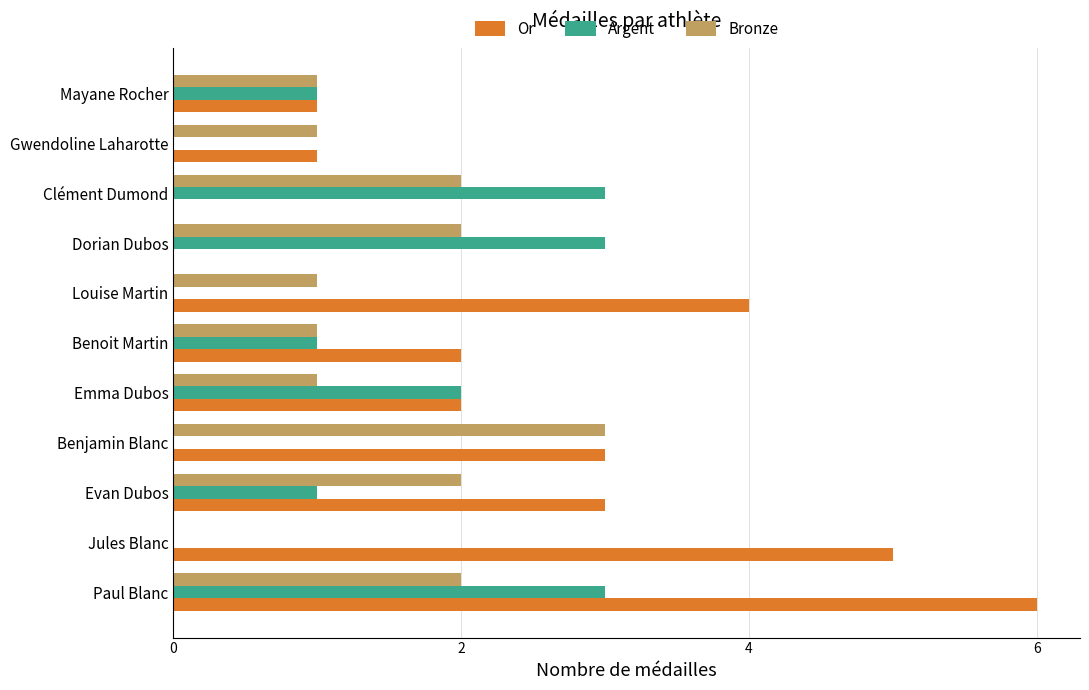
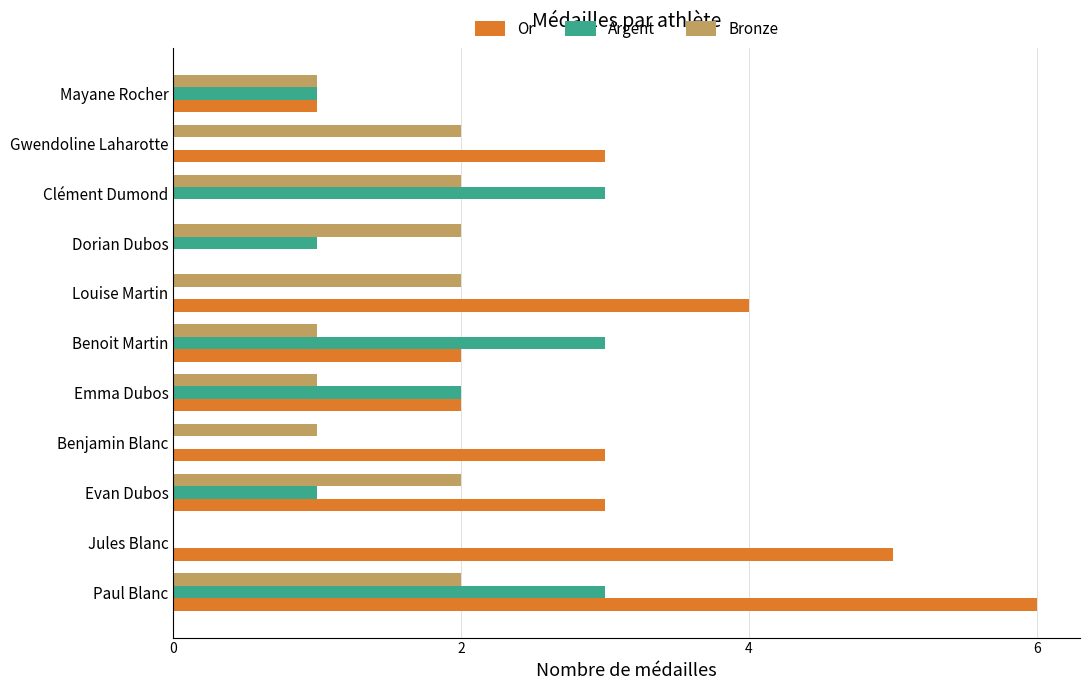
Bronze, Gwendoline Laharotte: 1 -> 2
Or, Gwendoline Laharotte: 1 -> 3
Argent, Dorian Dubos: 3 -> 1
Bronze, Louise Martin: 1 -> 2
Argent, Benoit Martin: 1 -> 3
Bronze, Benjamin Blanc: 3 -> 1
